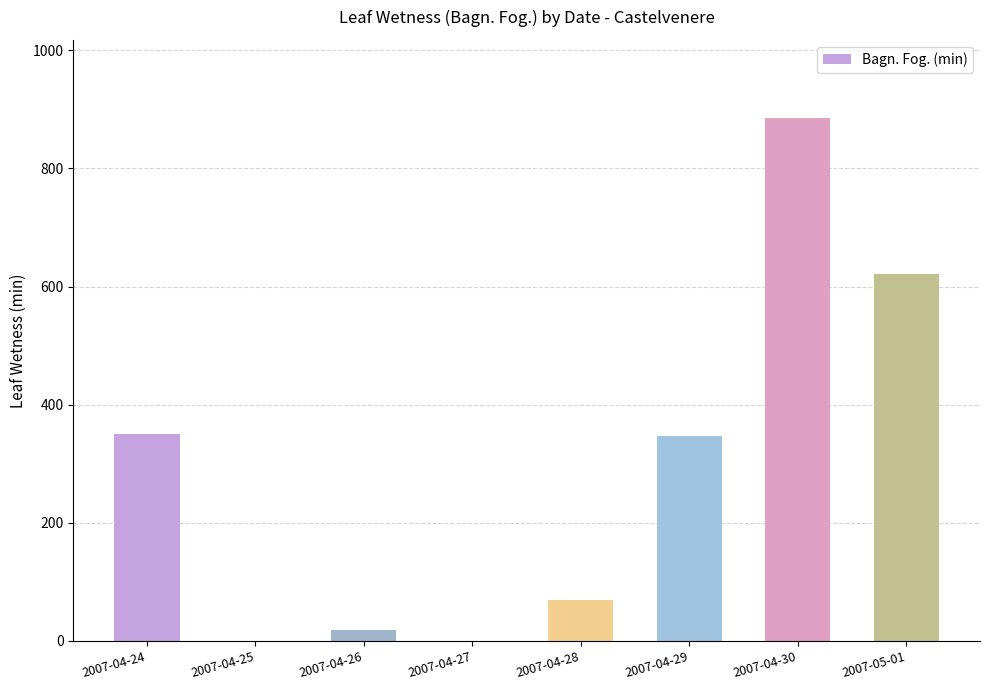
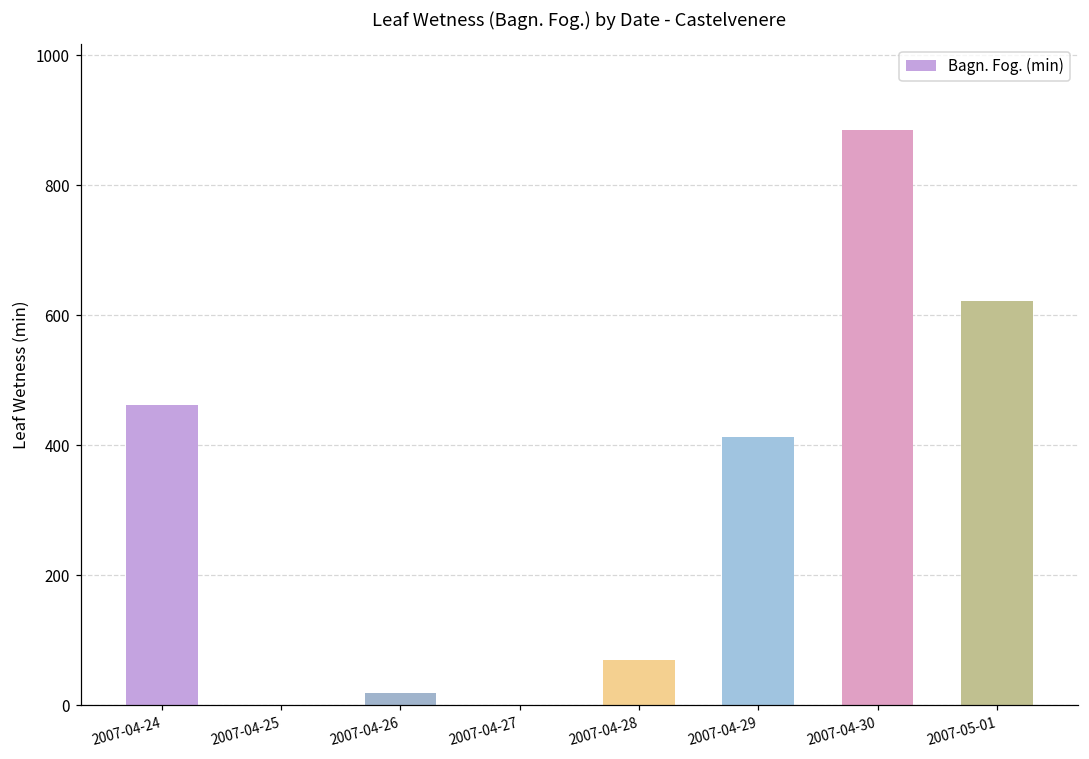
2007-04-24: 350 -> 460
2007-04-29: 350 -> 410
